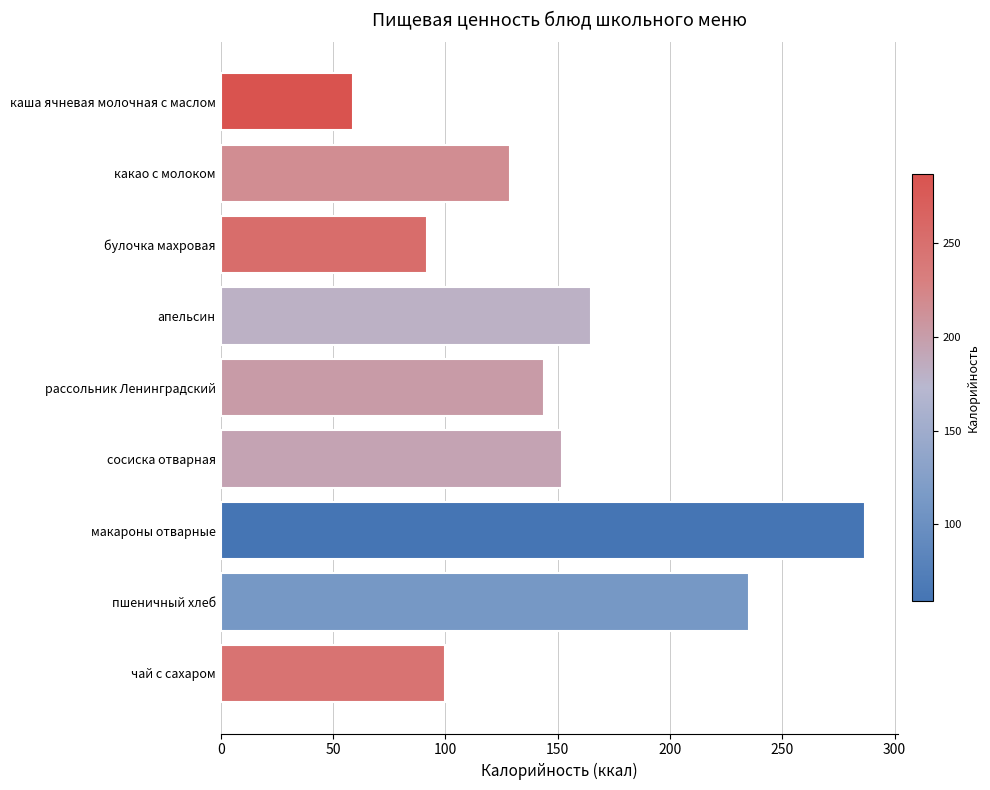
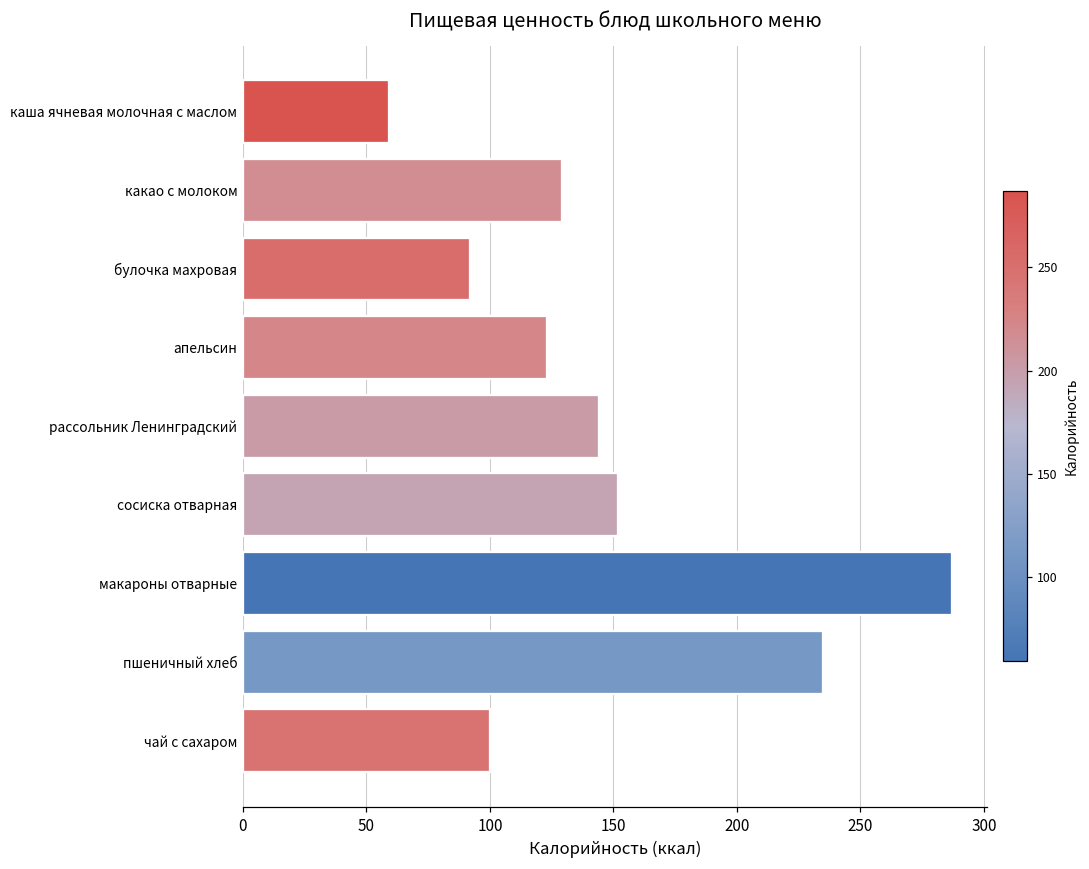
апельсин: 165 -> 123
